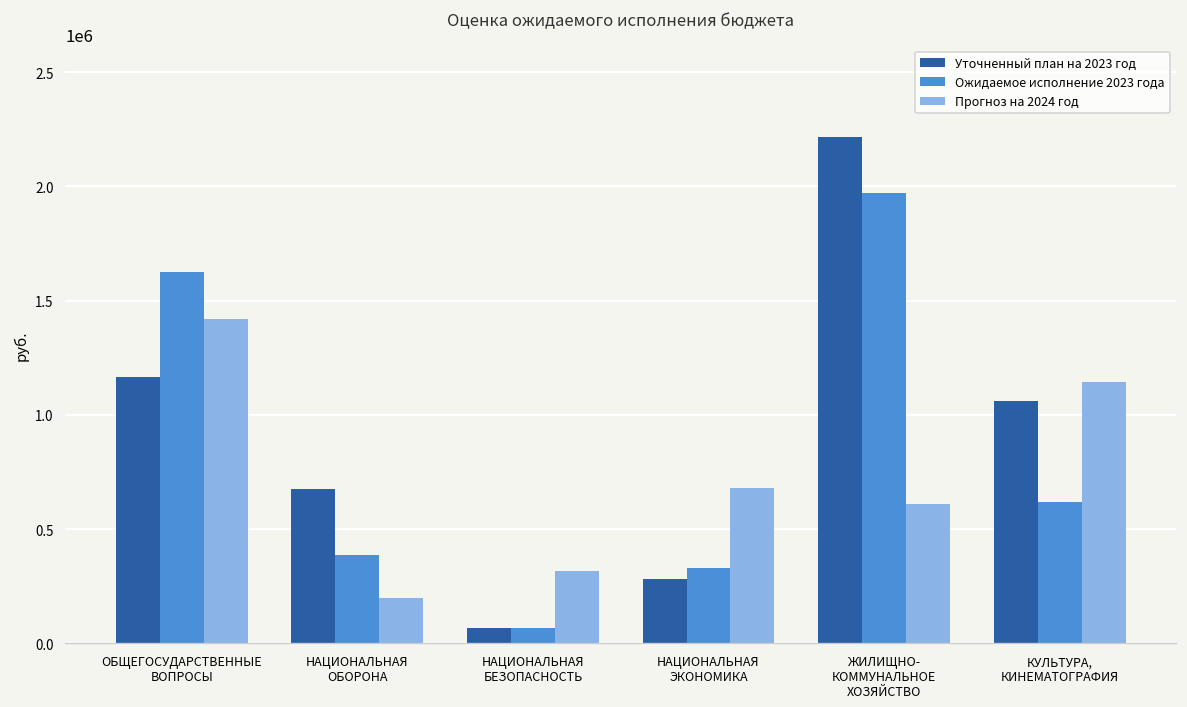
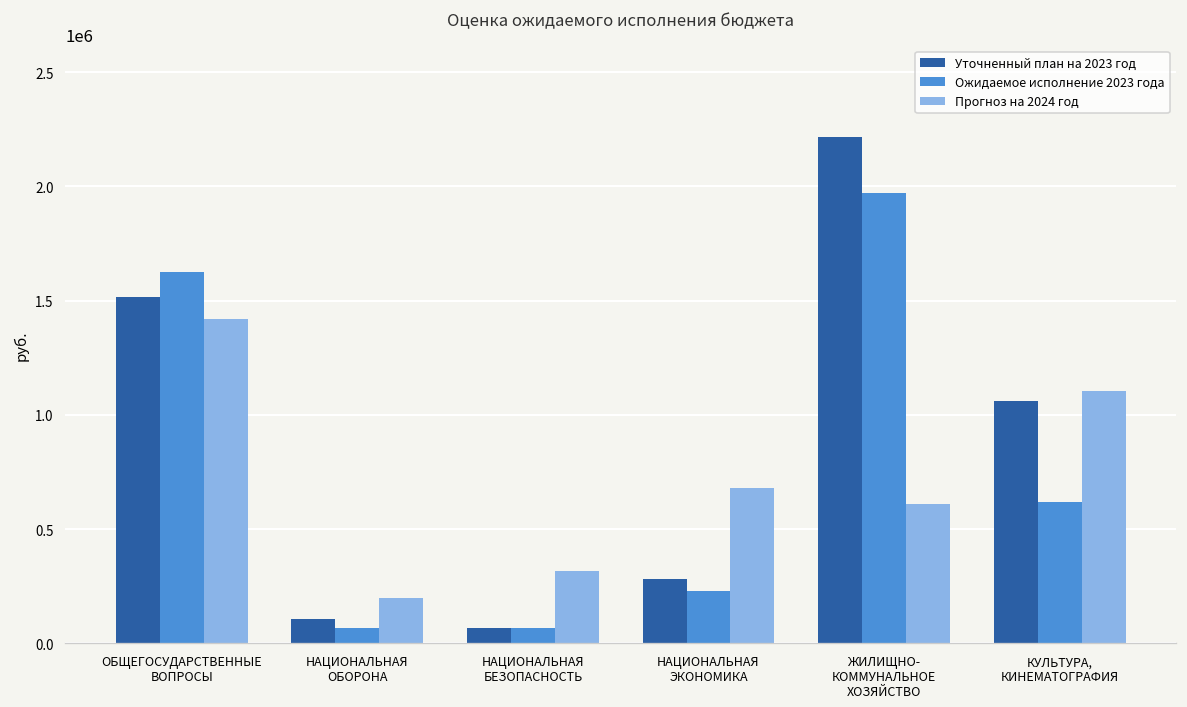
Уточненный план на 2023 год, ОБЩЕГОСУДАРСТВЕННЫЕ ВОПРОСЫ: 1170000 -> 1520000
Уточненный план на 2023 год, НАЦИОНАЛЬНАЯ ОБОРОНА: 680000 -> 110000
Ожидаемое исполнение 2023 года, НАЦИОНАЛЬНАЯ ОБОРОНА: 390000 -> 70000
Ожидаемое исполнение 2023 года, НАЦИОНАЛЬНАЯ ЭКОНОМИКА: 330000 -> 230000
Прогноз на 2024 год, КУЛЬТУРА, КИНЕМАТОГРАФИЯ: 1150000 -> 1100000
